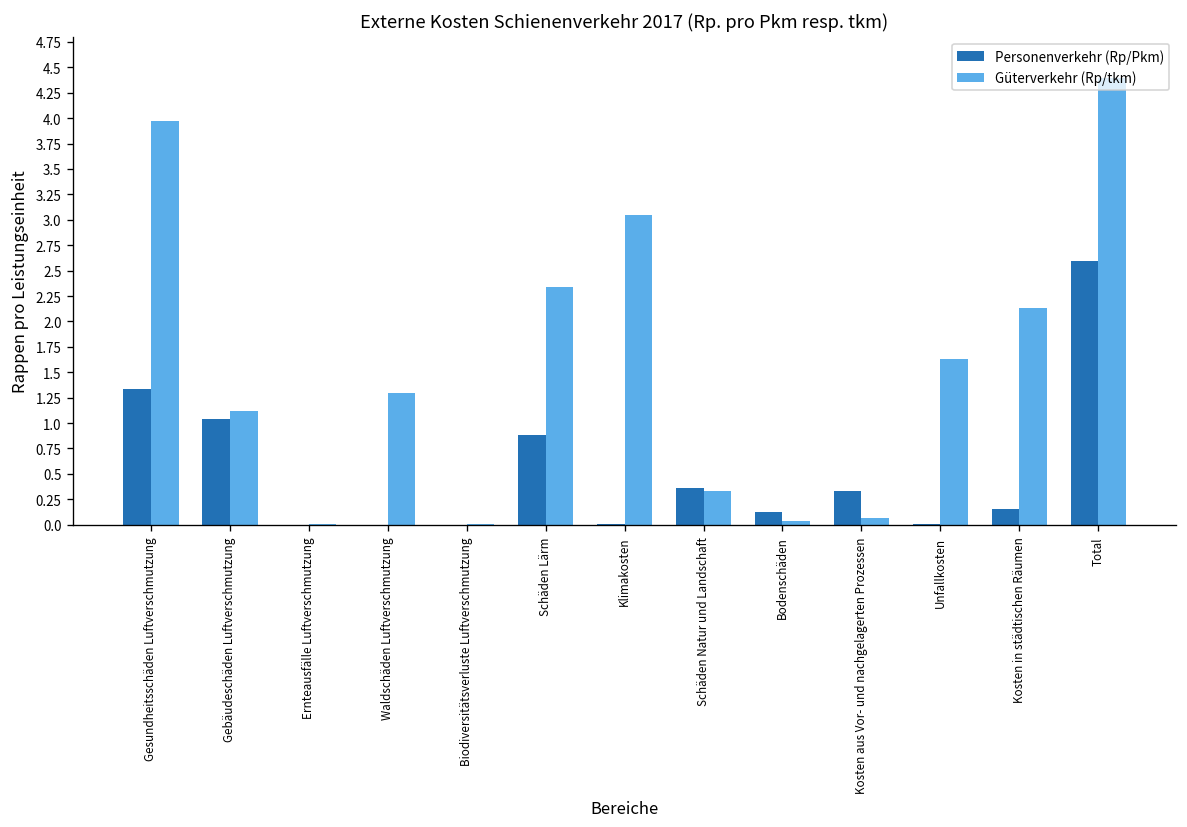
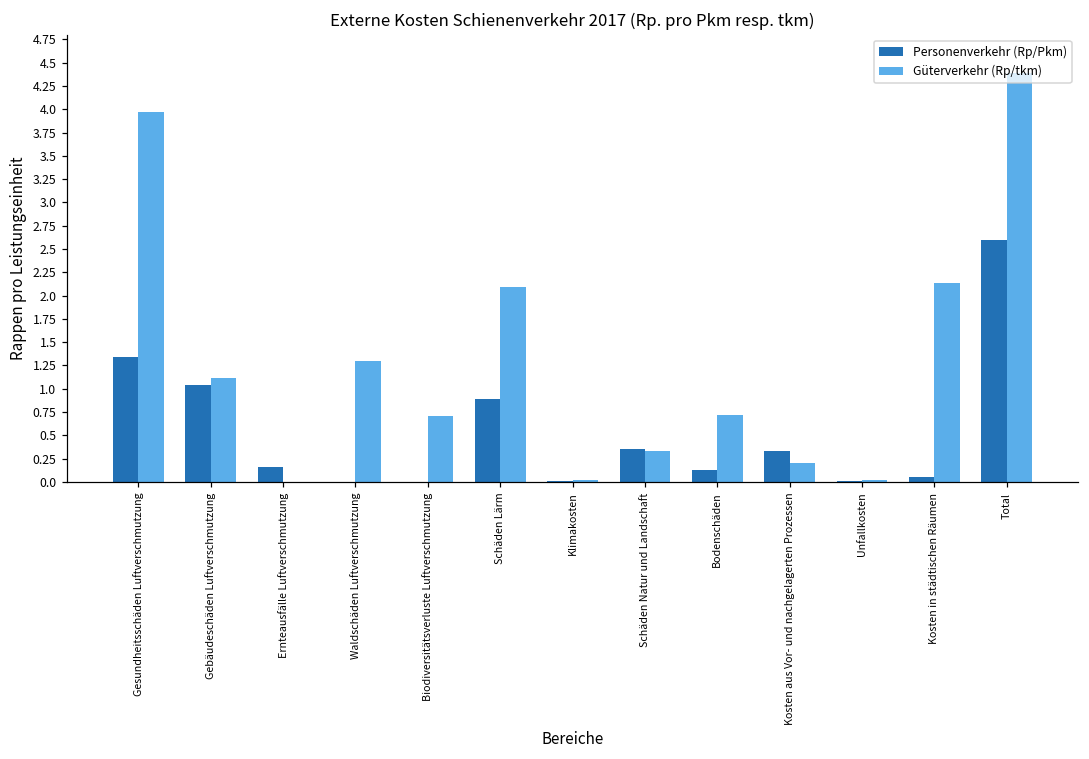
Personenverkehr (Rp/Pkm), Ernteausfälle Luftverschmutzung: 0.0 -> 0.2
Güterverkehr (Rp/tkm), Biodiversitätsverluste Luftverschmutzung: 0.0 -> 0.7
Güterverkehr (Rp/tkm), Schäden Lärm: 2.3 -> 2.1
Güterverkehr (Rp/tkm), Klimakosten: 3.1 -> 0.0
Güterverkehr (Rp/tkm), Bodenschäden: 0.0 -> 0.7
Güterverkehr (Rp/tkm), Kosten aus Vor- und nachgelagerten Prozessen: 0.1 -> 0.2
Güterverkehr (Rp/tkm), Unfallkosten: 1.6 -> 0.0
Personenverkehr (Rp/Pkm), Kosten in städtischen Räumen: 0.2 -> 0.1
